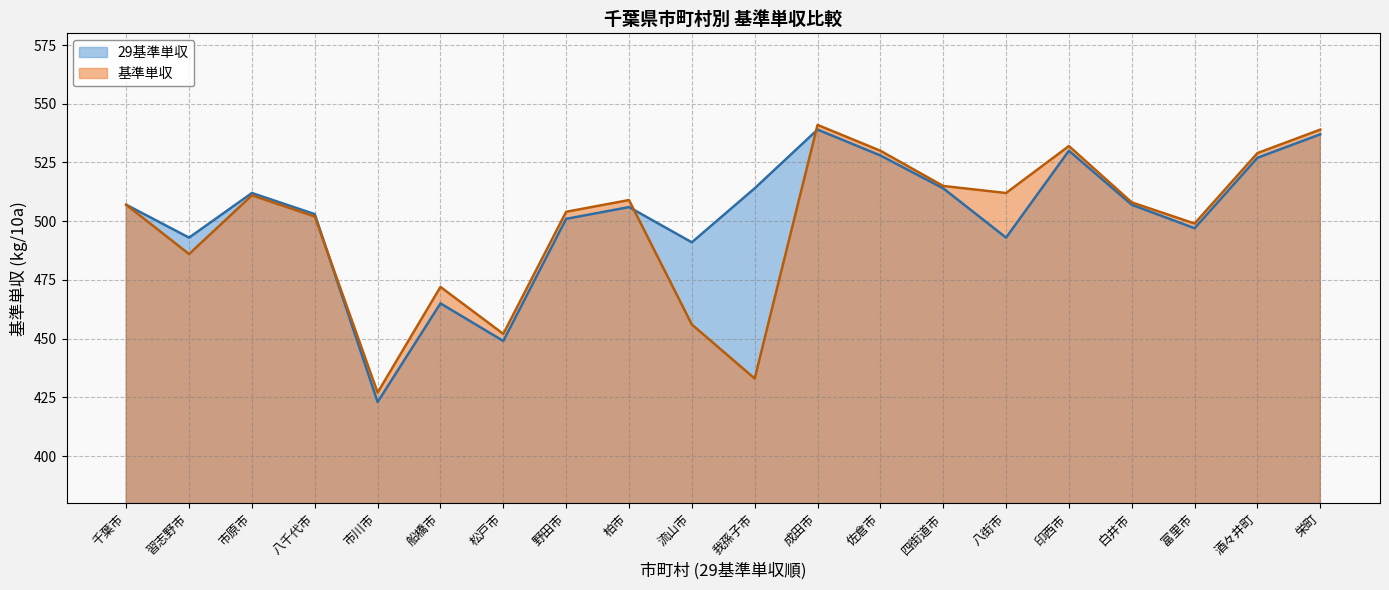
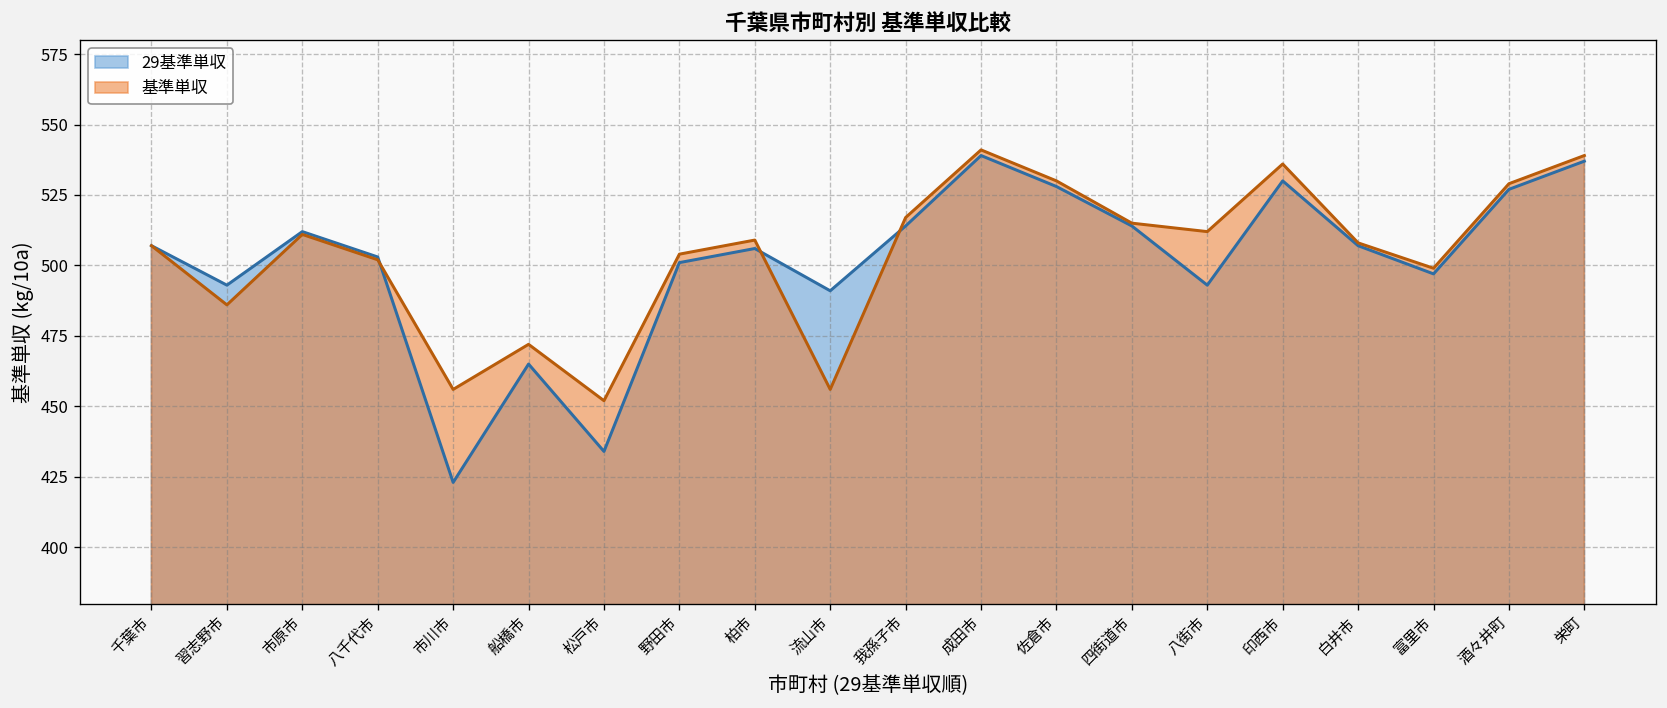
基準単収, 市川市: 427 -> 456
29基準単収, 松戸市: 449 -> 434
基準単収, 我孫子市: 433 -> 517
基準単収, 印西市: 532 -> 536
